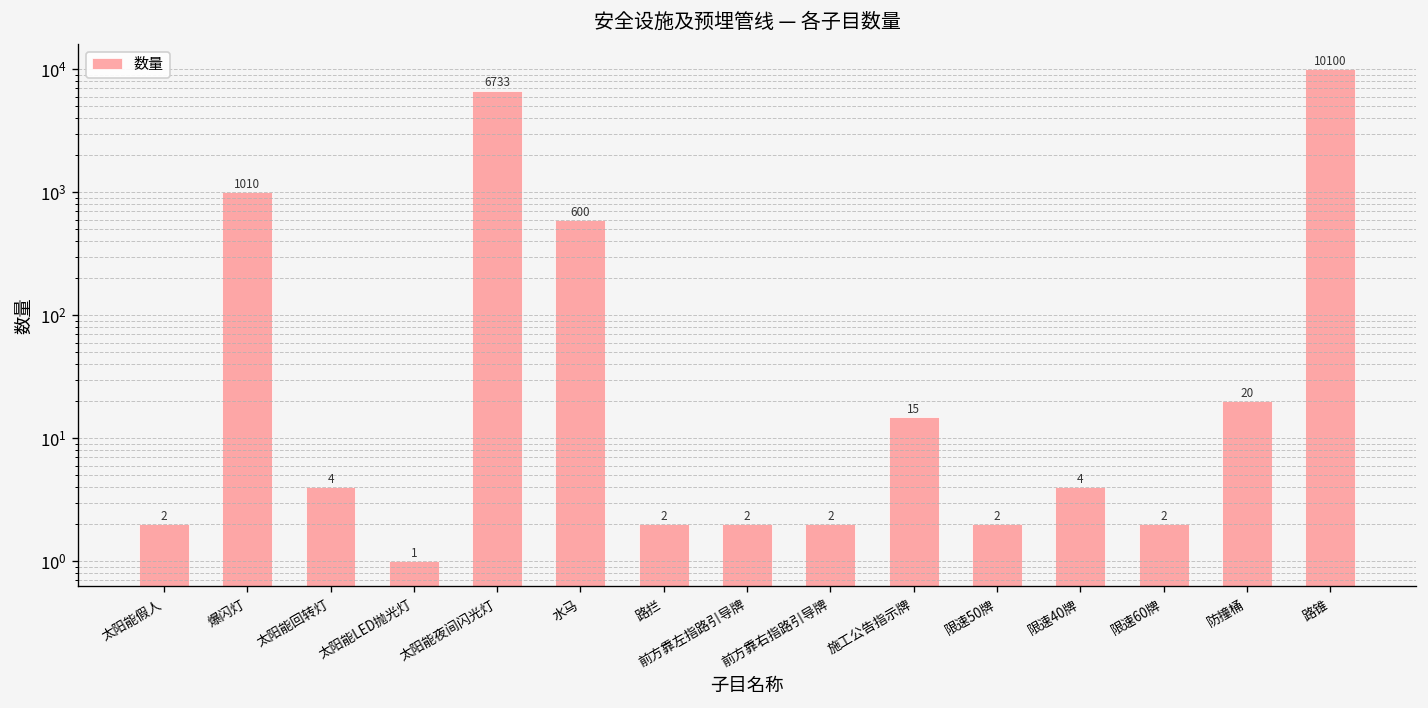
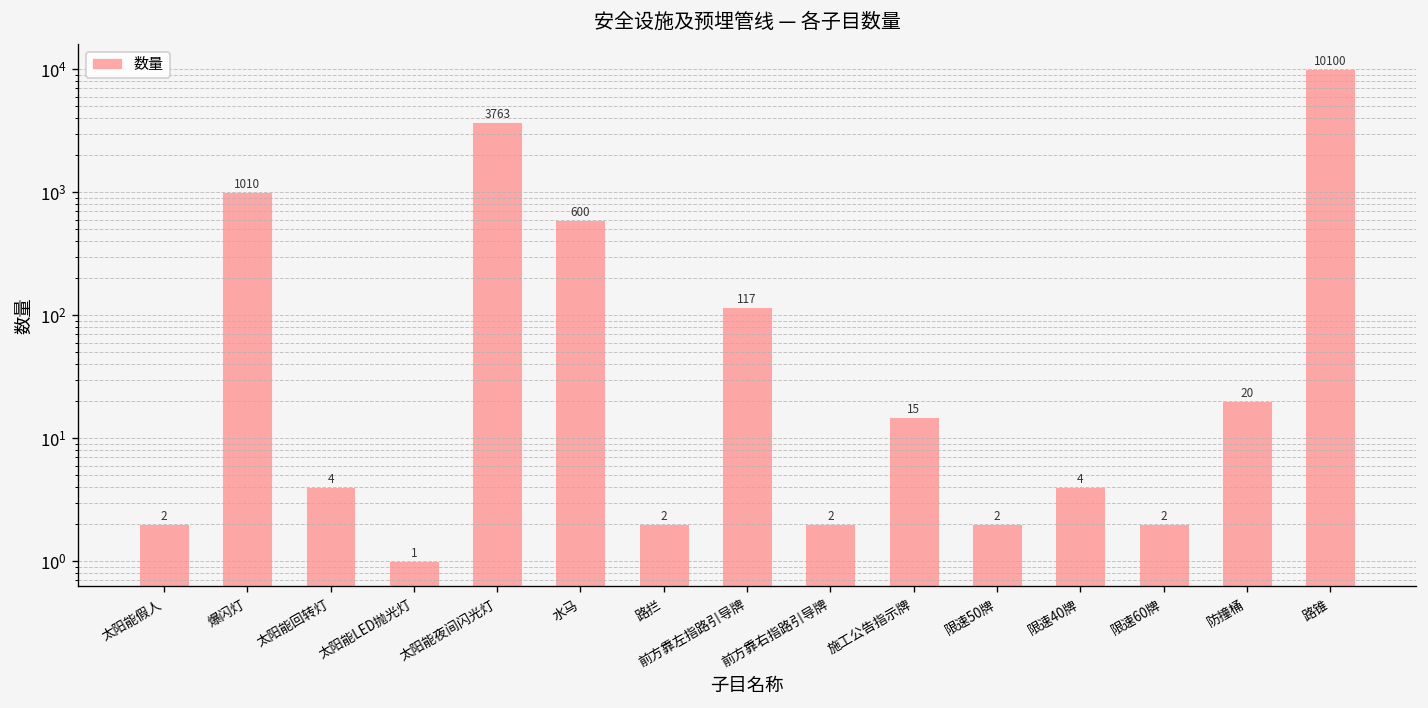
太阳能夜间闪光灯: 6733 -> 3763
前方靠左指路引导牌: 2 -> 117
